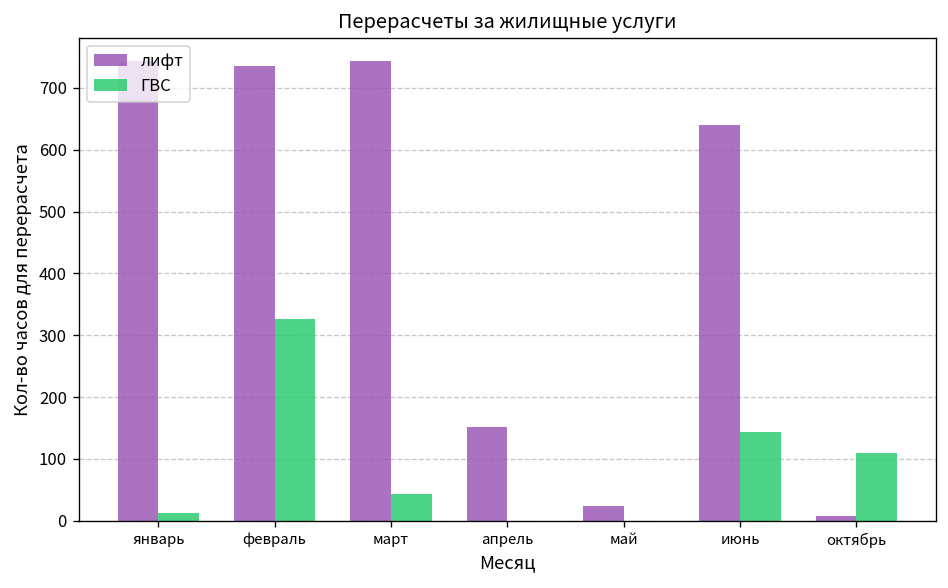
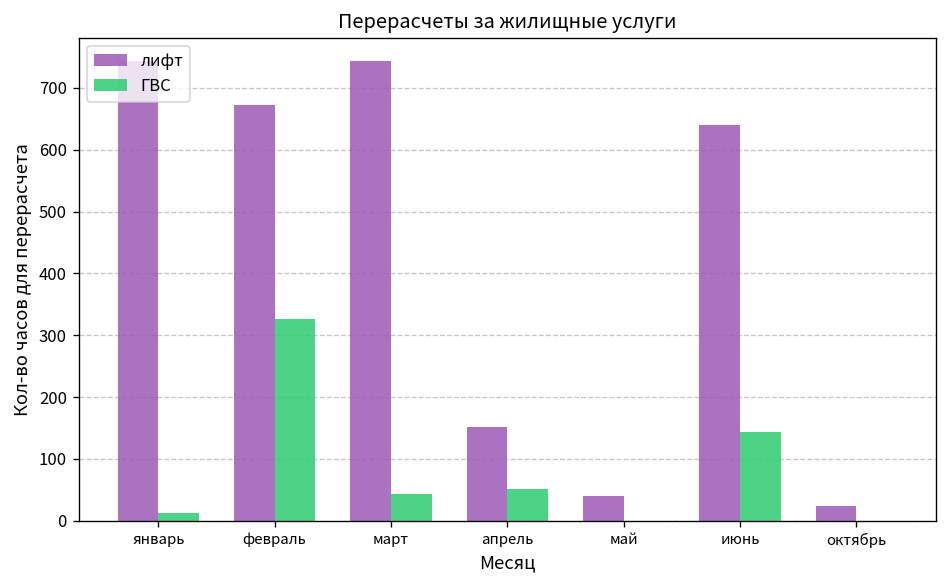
лифт, февраль: 740 -> 670
ГВС, апрель: 0 -> 50
лифт, май: 20 -> 40
лифт, октябрь: 10 -> 20
ГВС, октябрь: 110 -> 0
